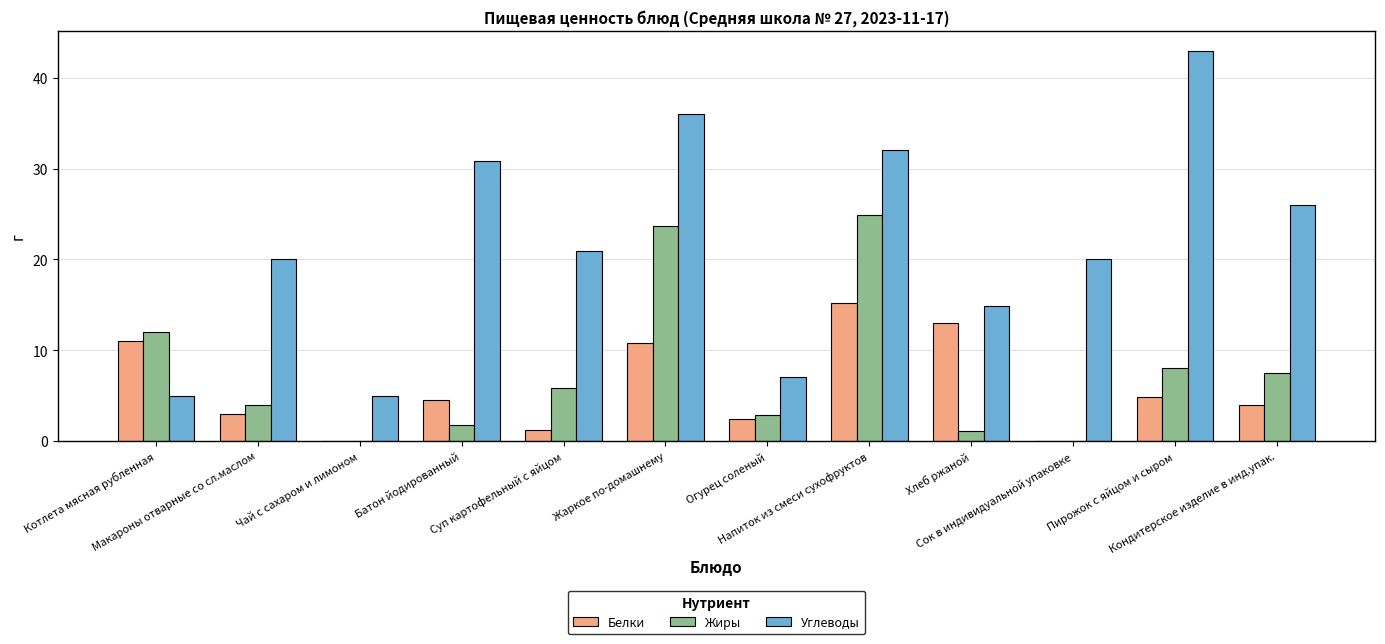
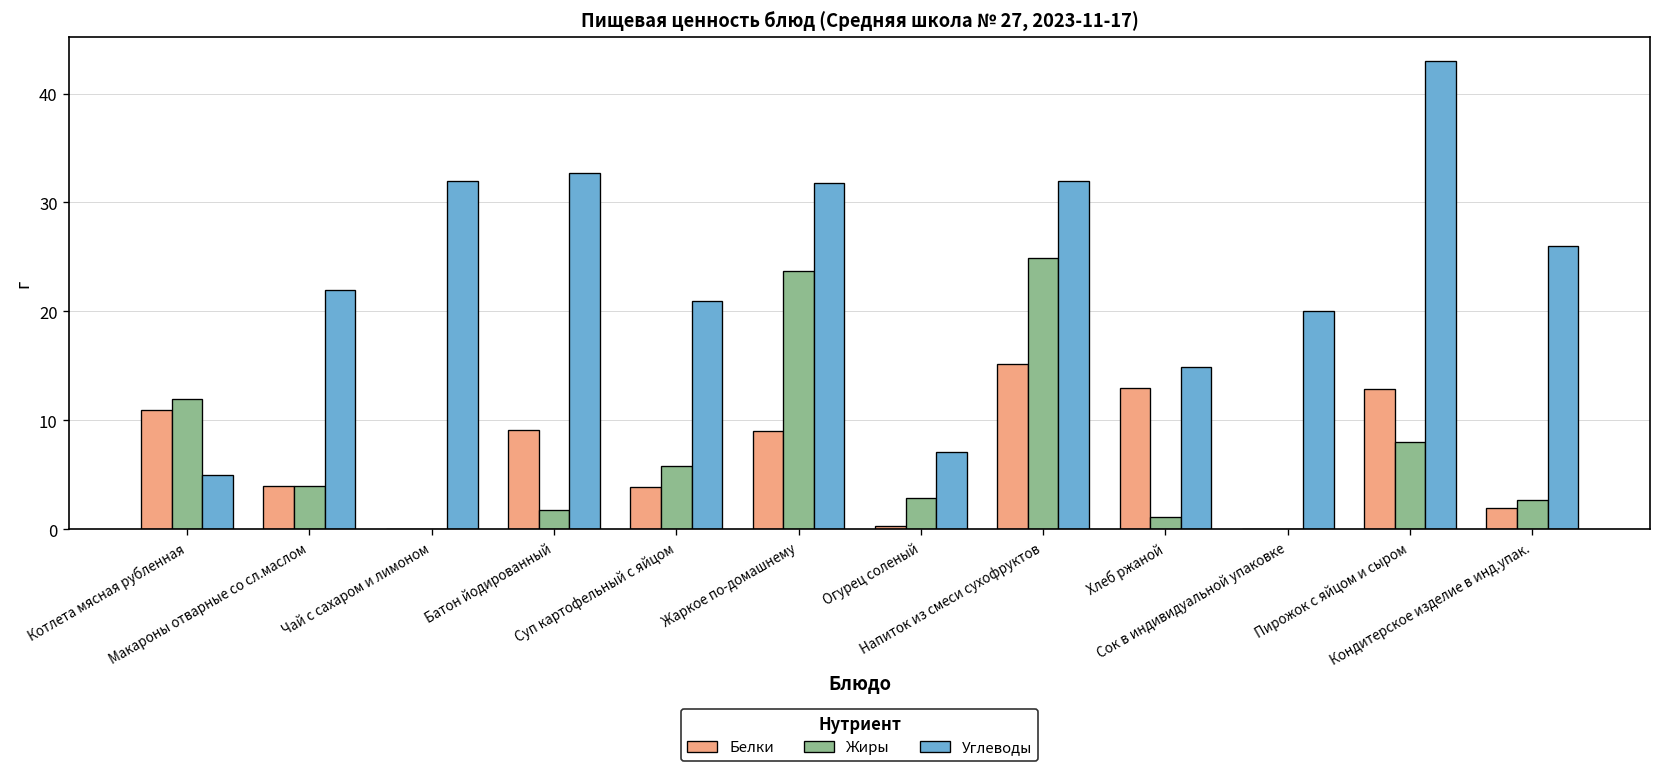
Белки, Макароны отварные со сл.маслом: 3 -> 4
Углеводы, Макароны отварные со сл.маслом: 20 -> 22
Углеводы, Чай с сахаром и лимоном: 5 -> 32
Белки, Батон йодированный: 5 -> 9
Углеводы, Батон йодированный: 31 -> 33
Белки, Суп картофельный с яйцом: 1 -> 4
Белки, Жаркое по-домашнему: 11 -> 9
Углеводы, Жаркое по-домашнему: 36 -> 32
Белки, Огурец соленый: 2 -> 0
Белки, Пирожок с яйцом и сыром: 5 -> 13
Белки, Кондитерское изделие в инд.упак.: 4 -> 2
Жиры, Кондитерское изделие в инд.упак.: 8 -> 3
